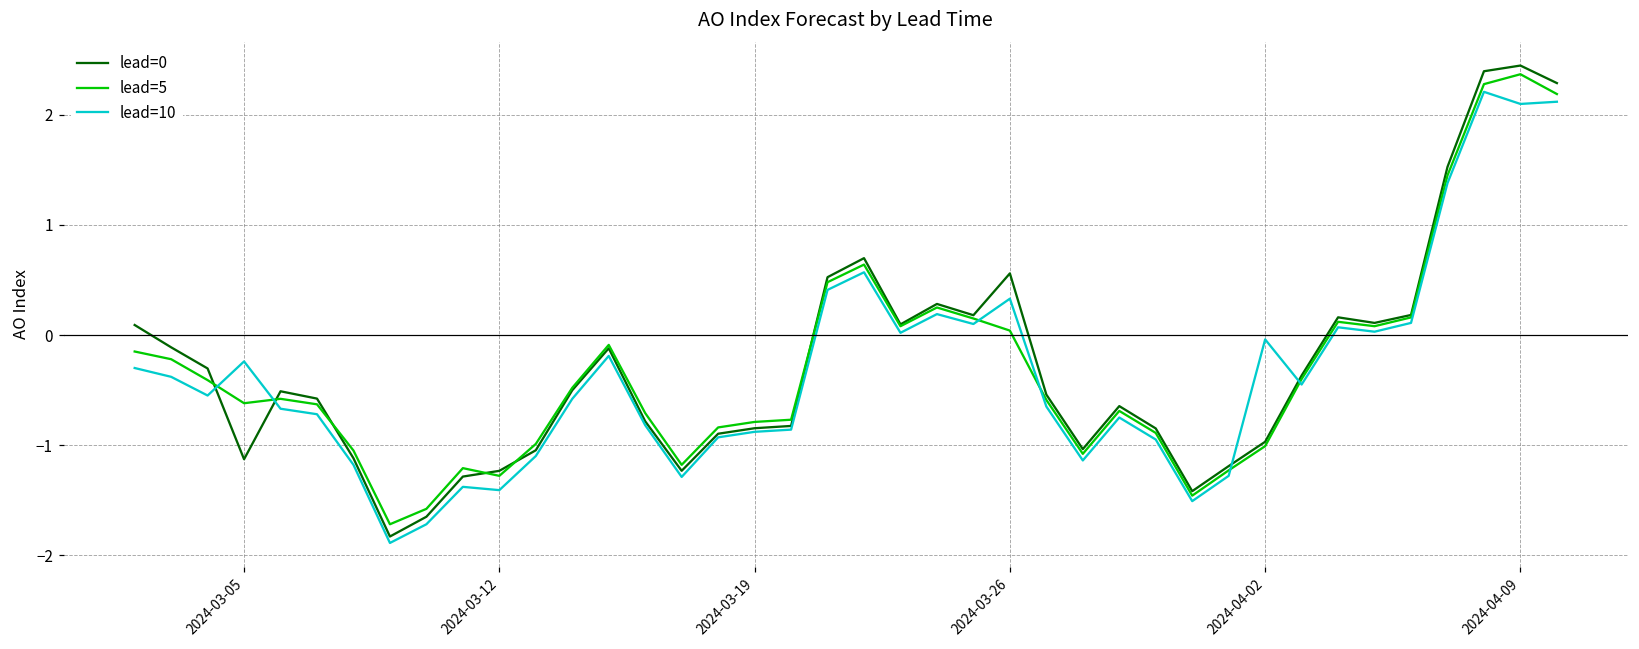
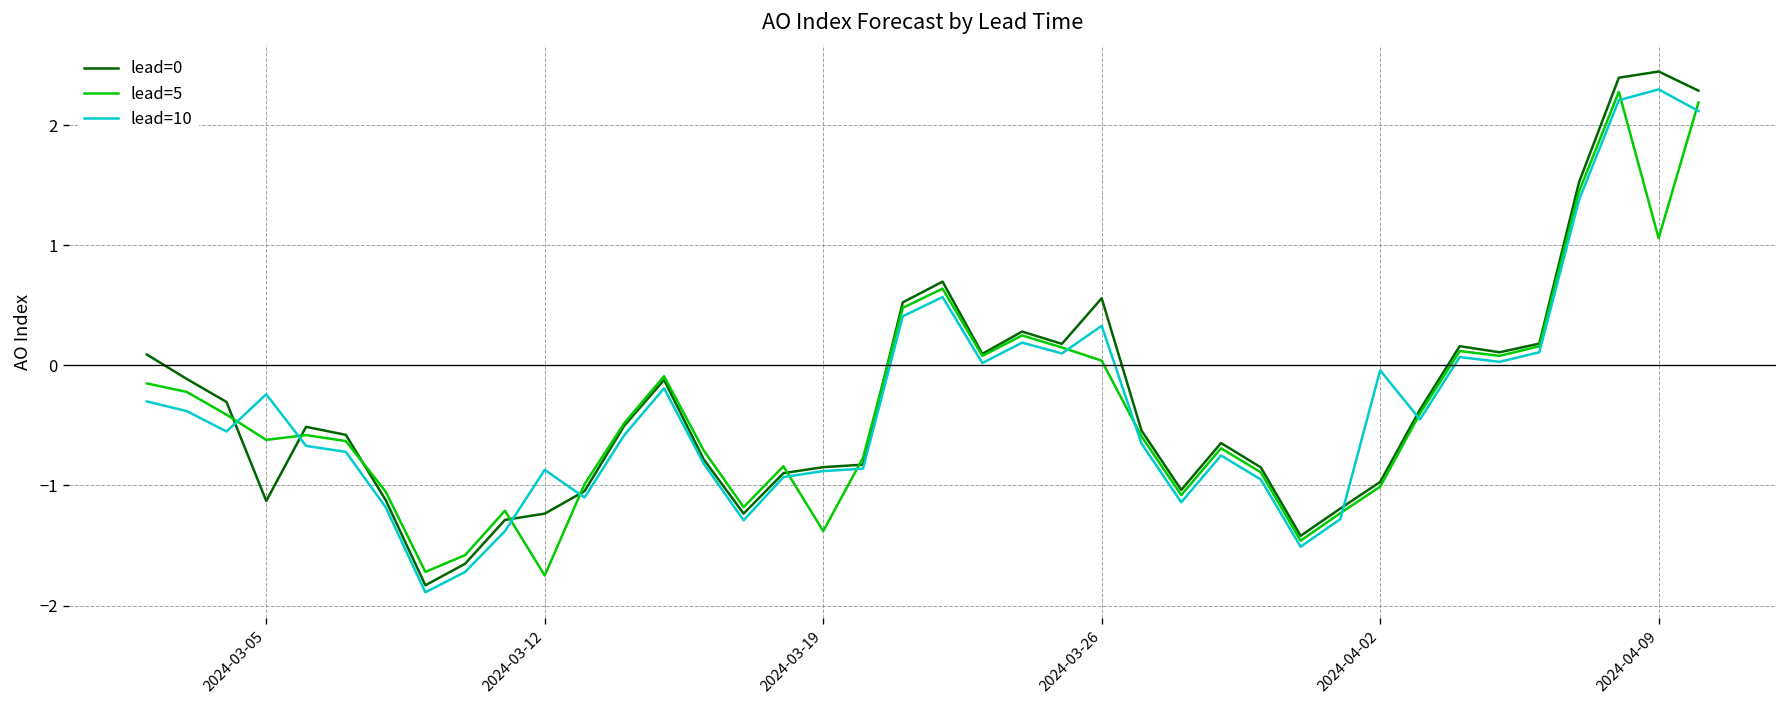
lead=5, 2024-03-12: -1.28 -> -1.75
lead=10, 2024-03-12: -1.41 -> -0.87
lead=5, 2024-03-19: -0.79 -> -1.38
lead=5, 2024-04-09: 2.37 -> 1.06
lead=10, 2024-04-09: 2.1 -> 2.3
